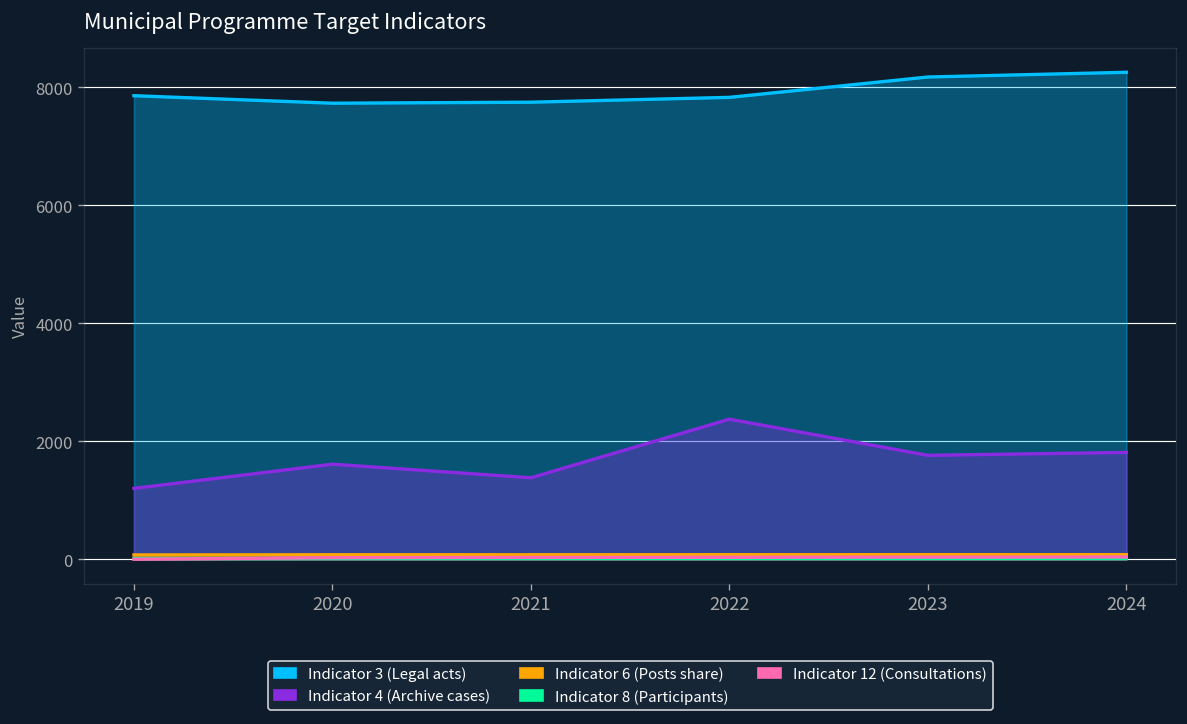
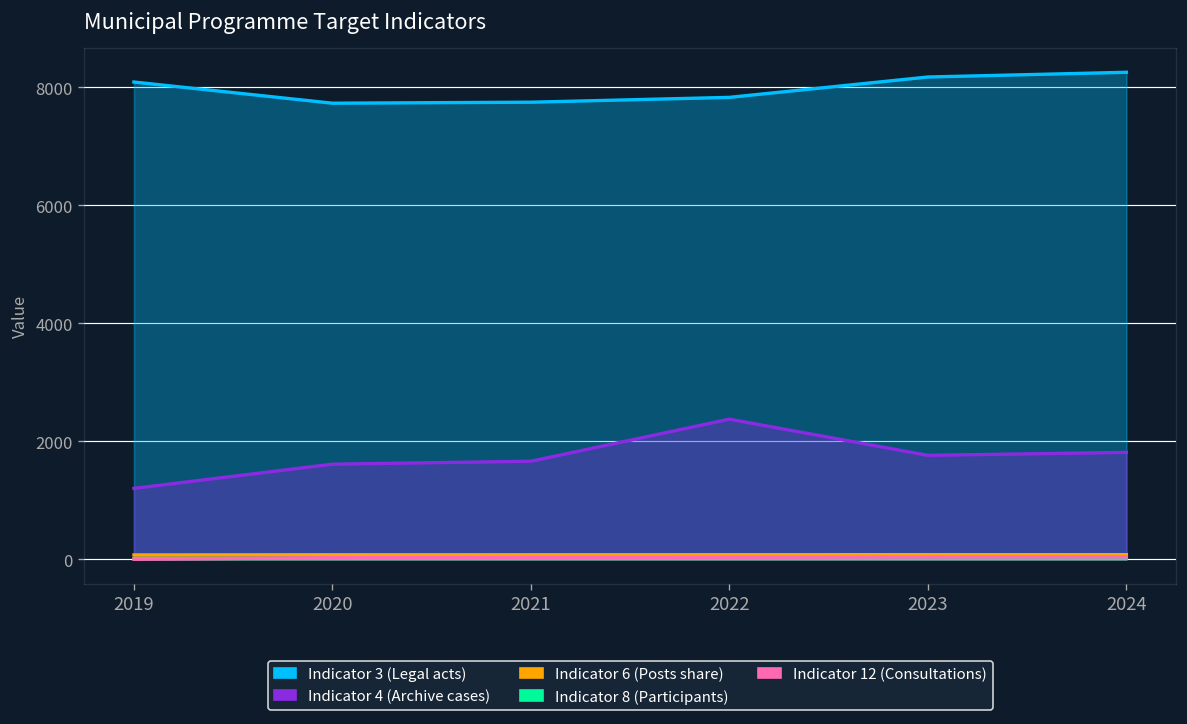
Indicator 3 (Legal acts), 2019: 7900 -> 8100
Indicator 4 (Archive cases), 2021: 1400 -> 1700
